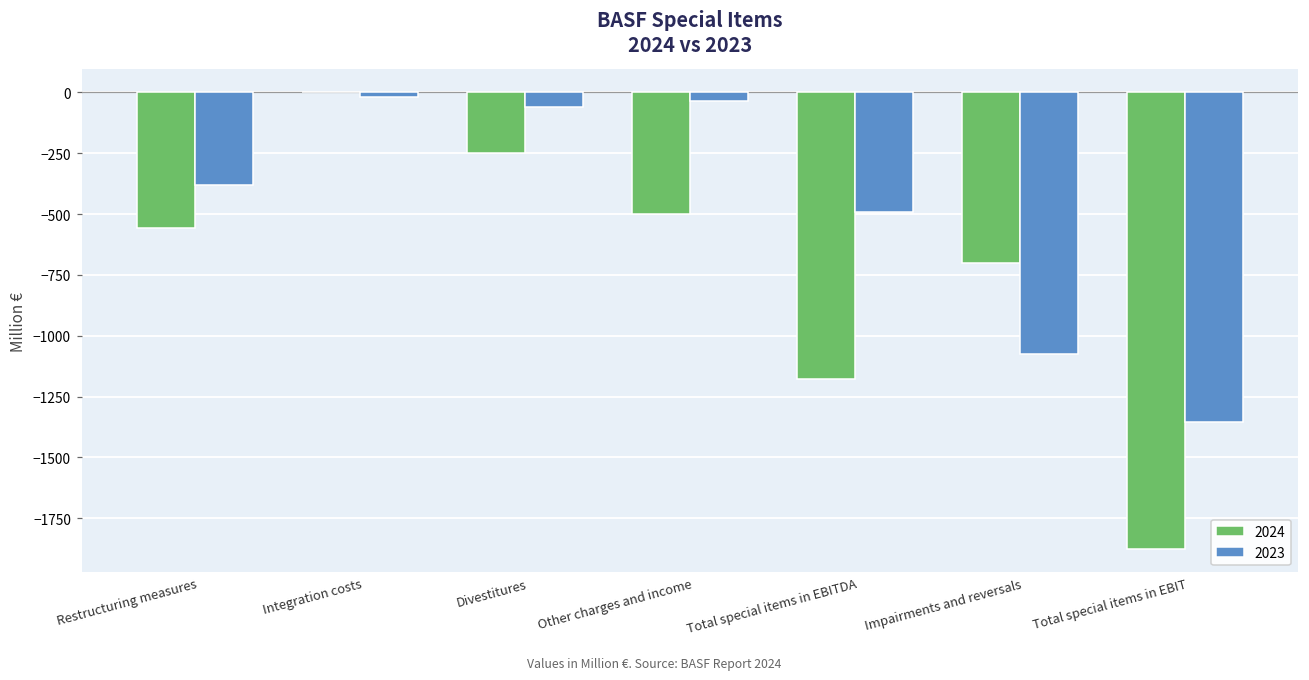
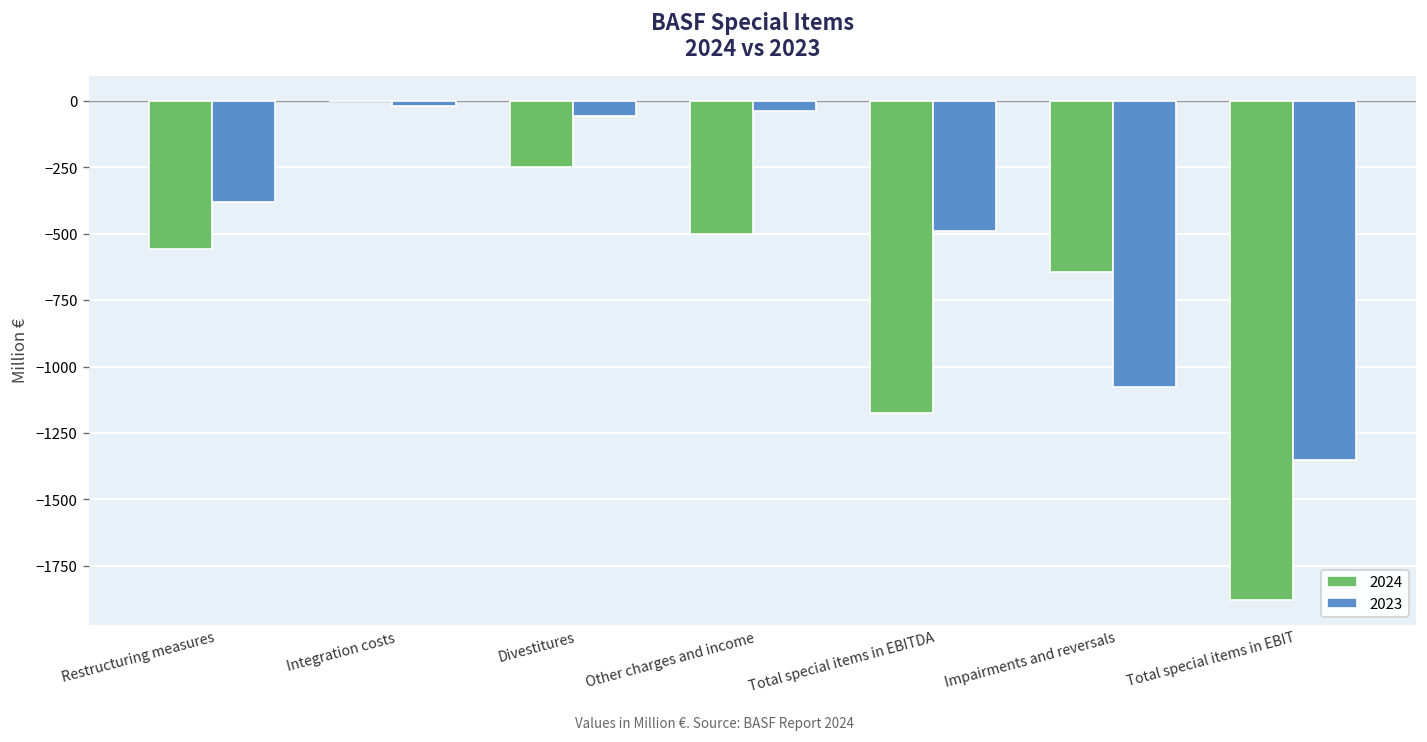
2024, Impairments and reversals: -700 -> -650
